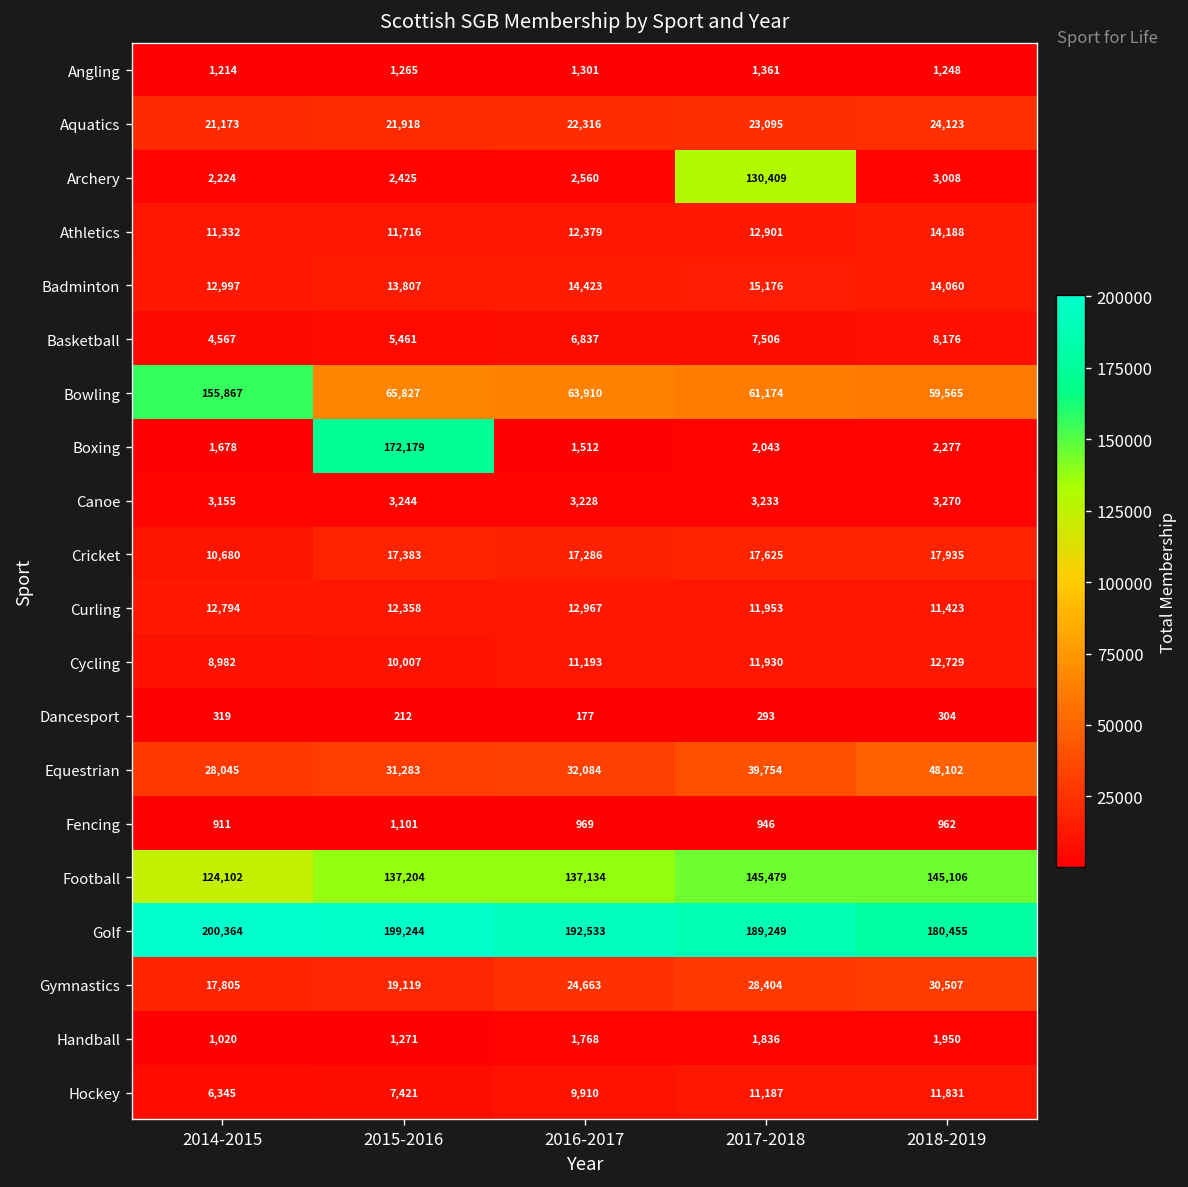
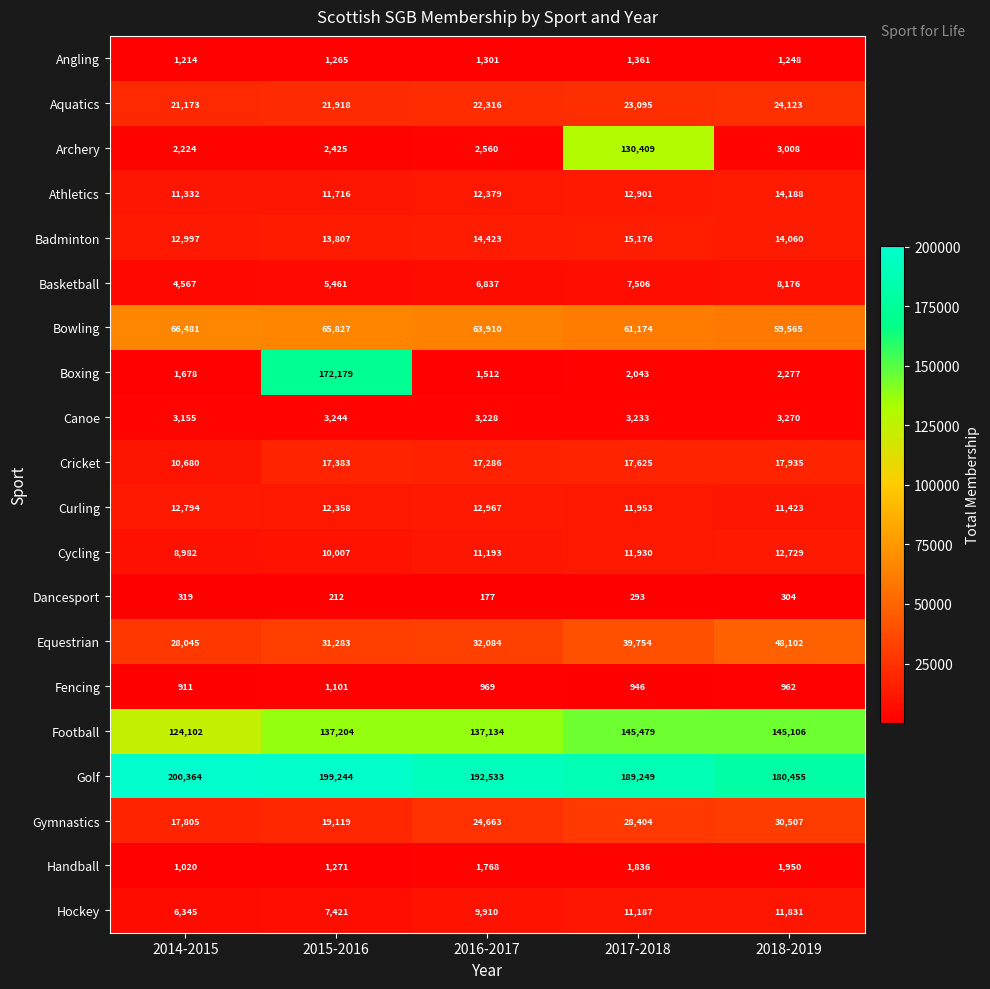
Bowling, 2014-2015: 155,867 -> 66,481
